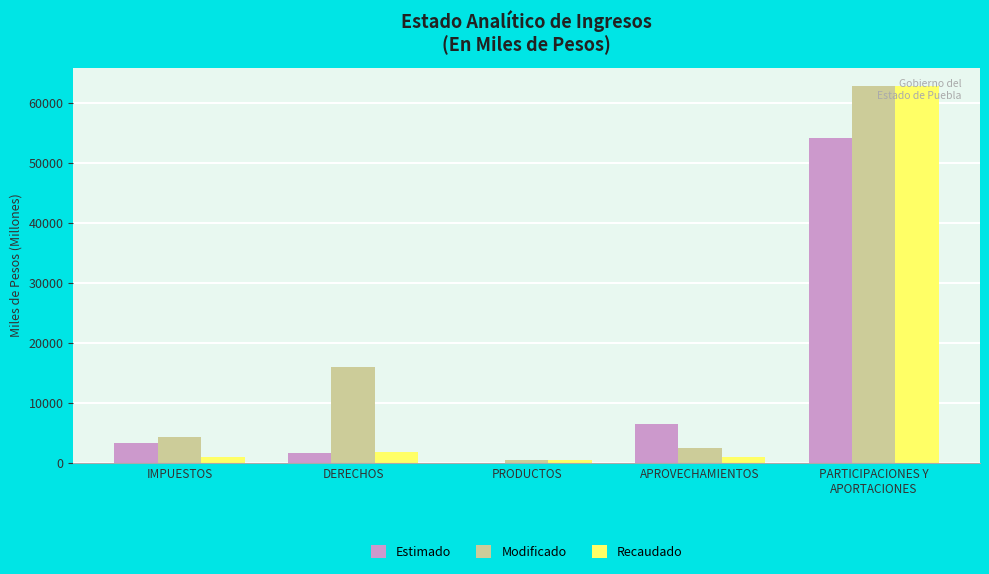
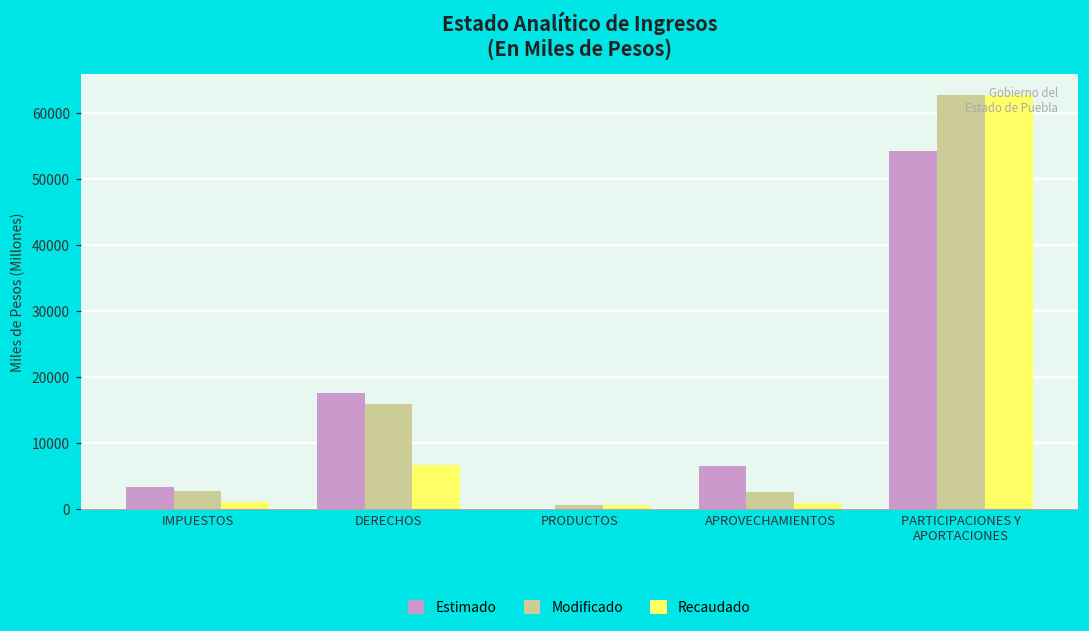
Modificado, IMPUESTOS: 4000 -> 3000
Estimado, DERECHOS: 2000 -> 18000
Recaudado, DERECHOS: 2000 -> 7000
